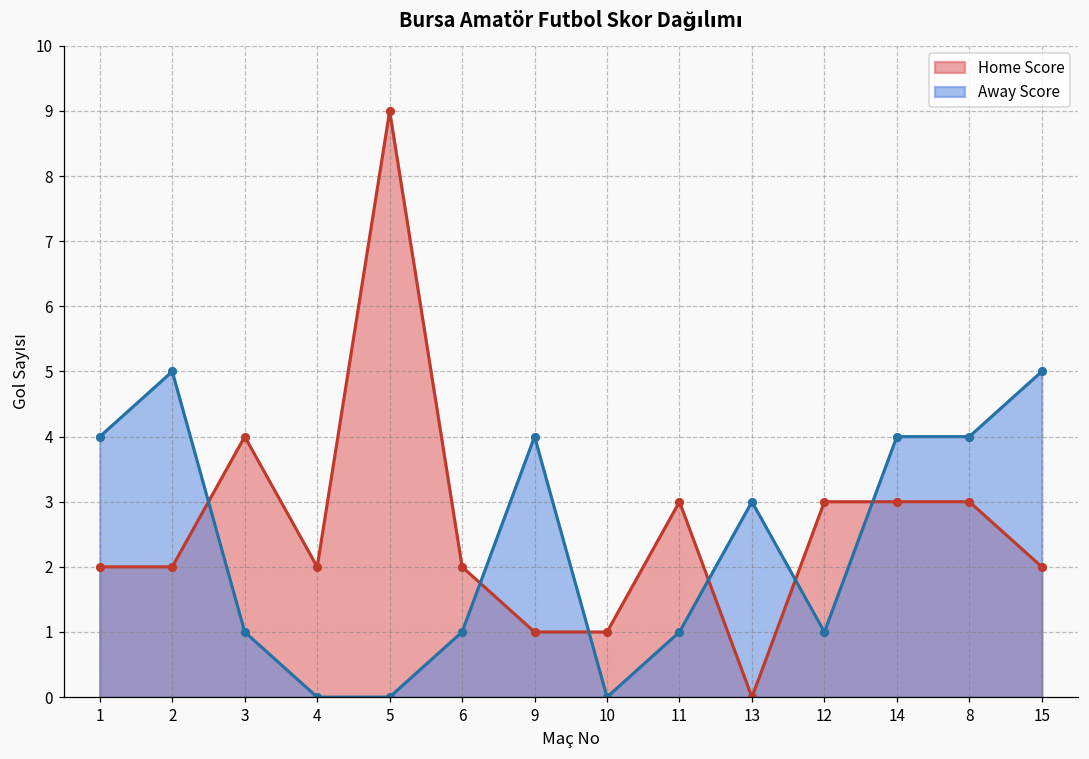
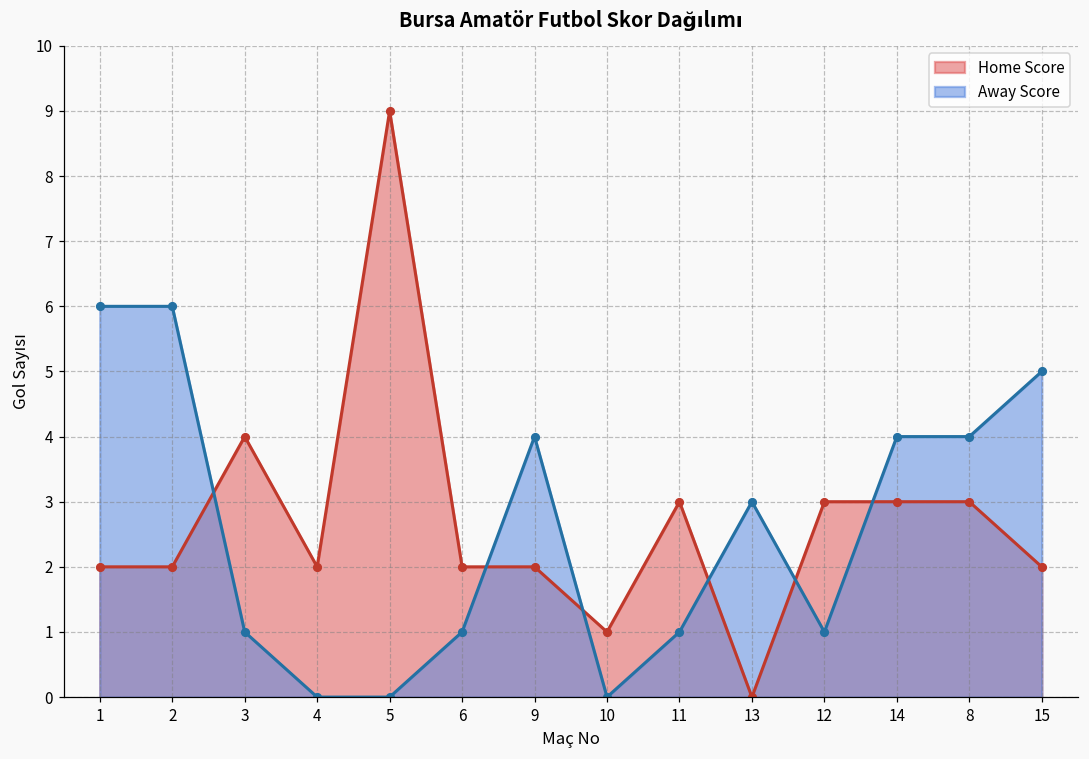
Away Score, 1: 4 -> 6
Away Score, 2: 5 -> 6
Home Score, 9: 1 -> 2
